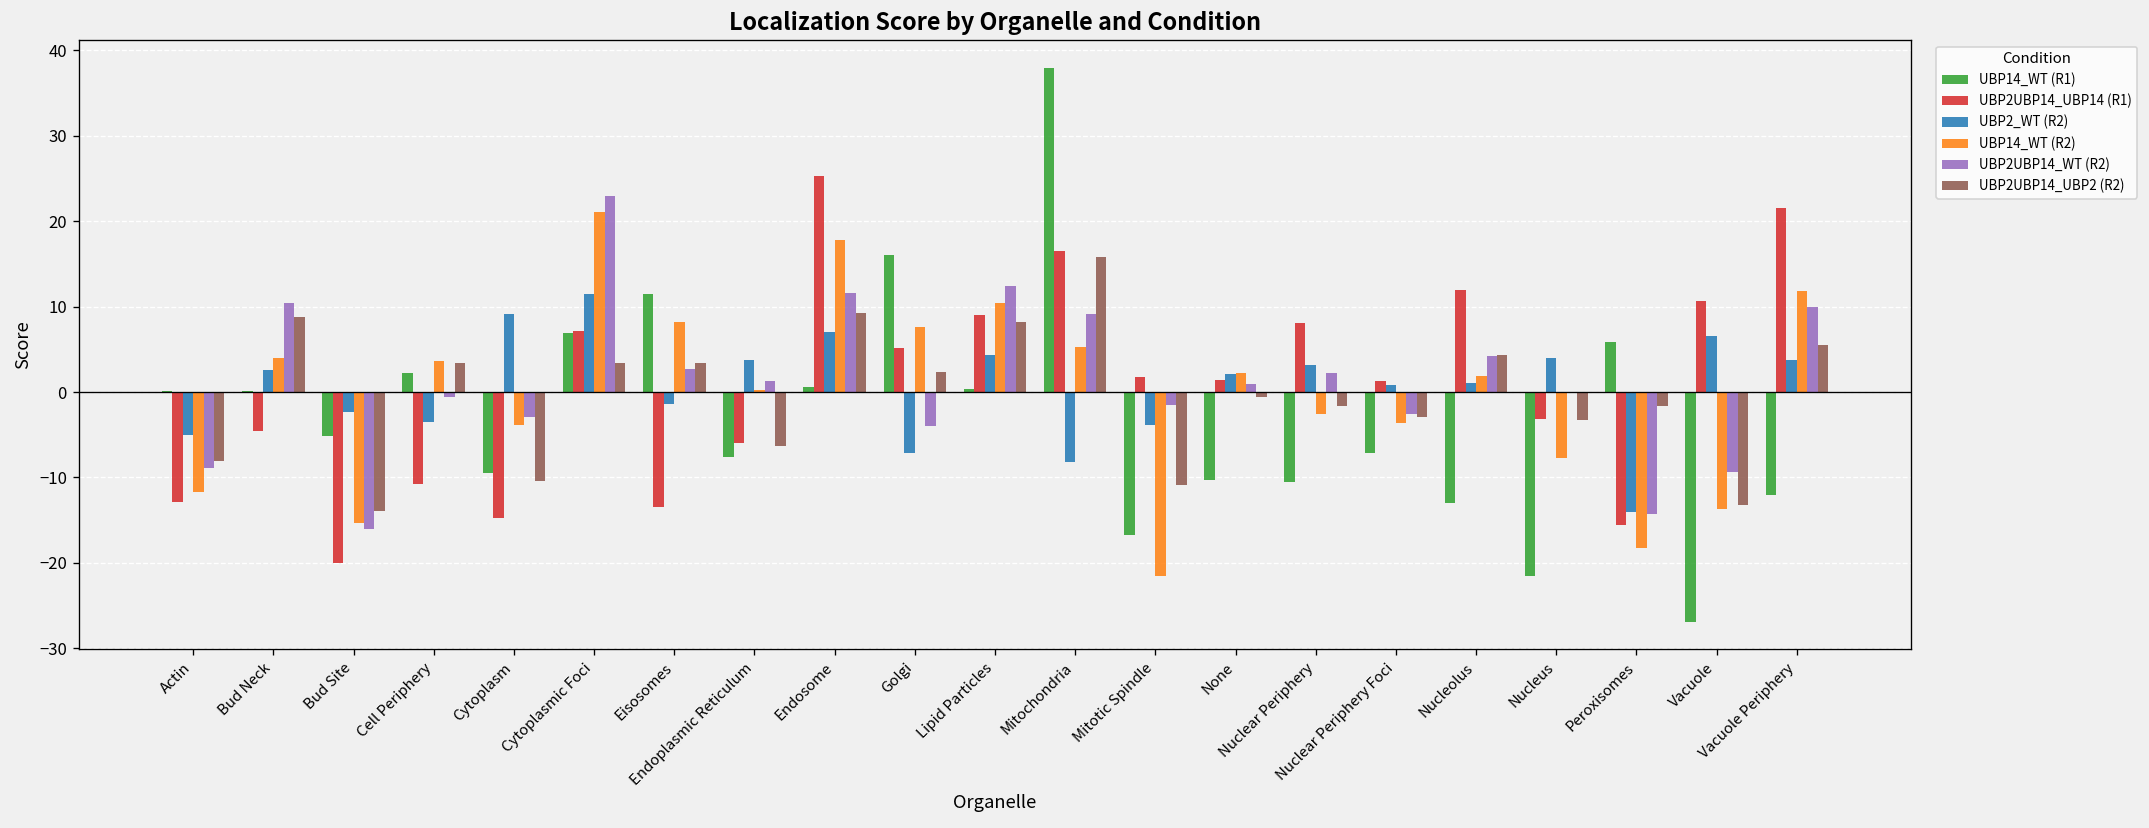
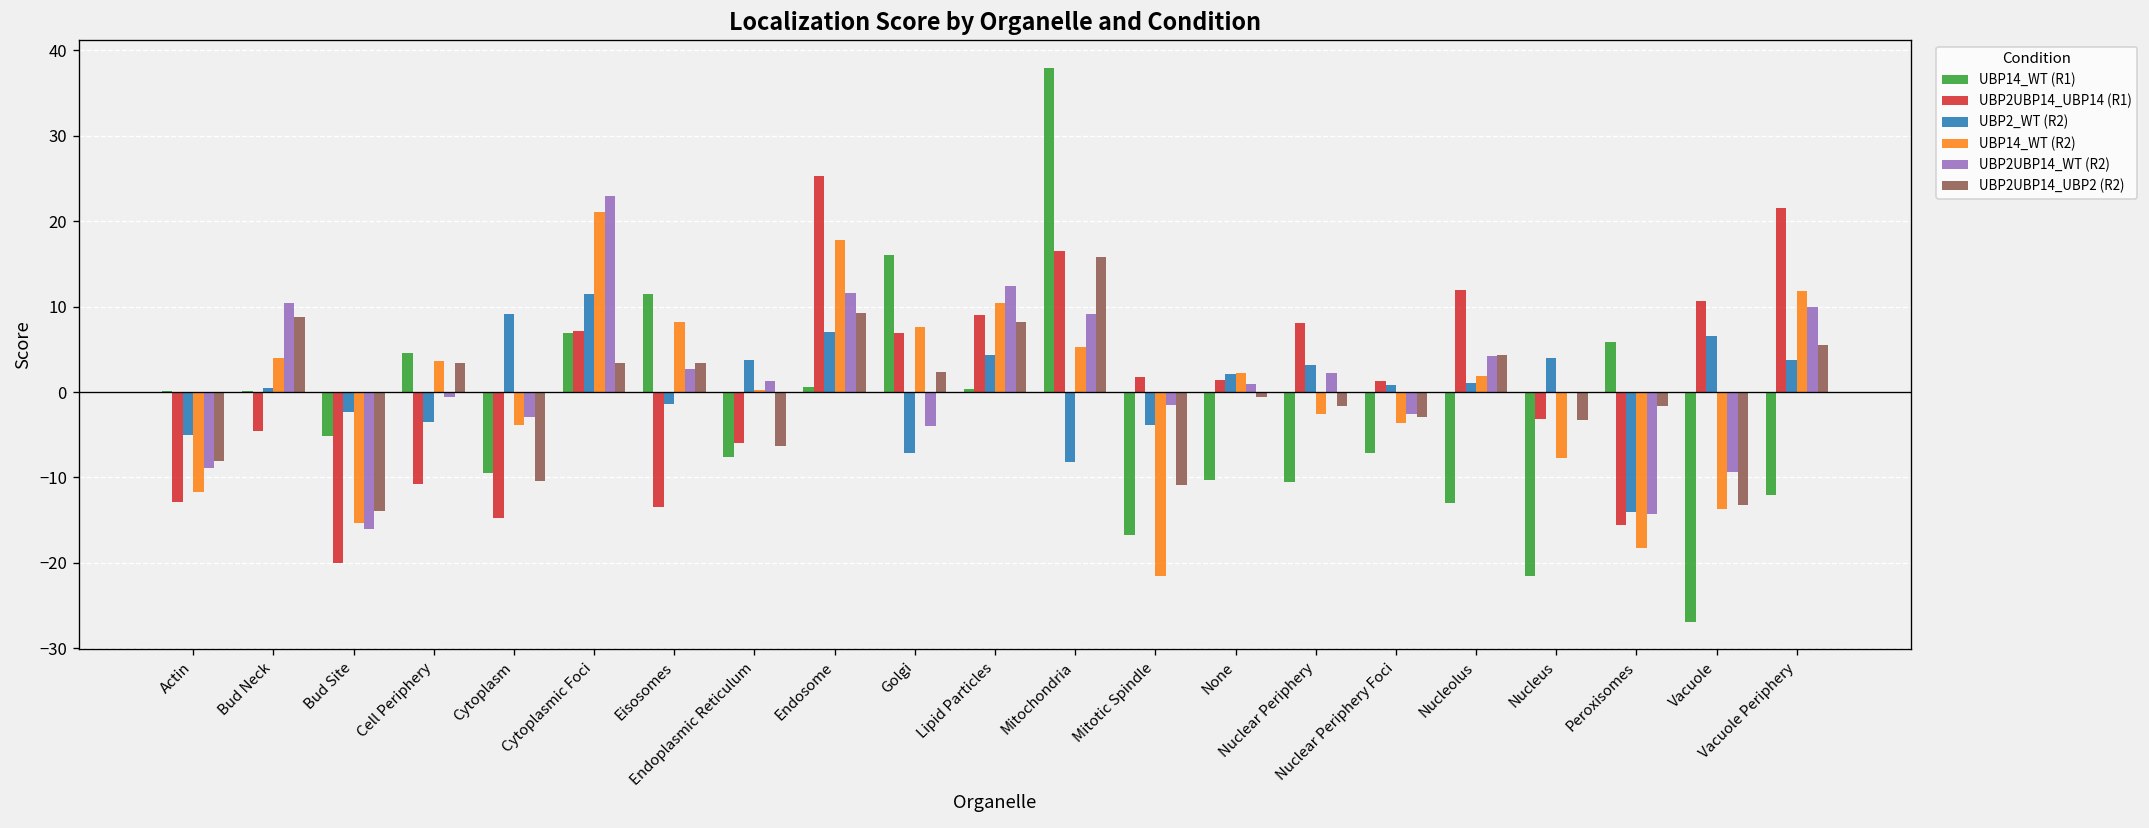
UBP2_WT (R2), Bud Neck: 3 -> 0
UBP14_WT (R1), Cell Periphery: 2 -> 5
UBP2UBP14_UBP14 (R1), Golgi: 5 -> 7
